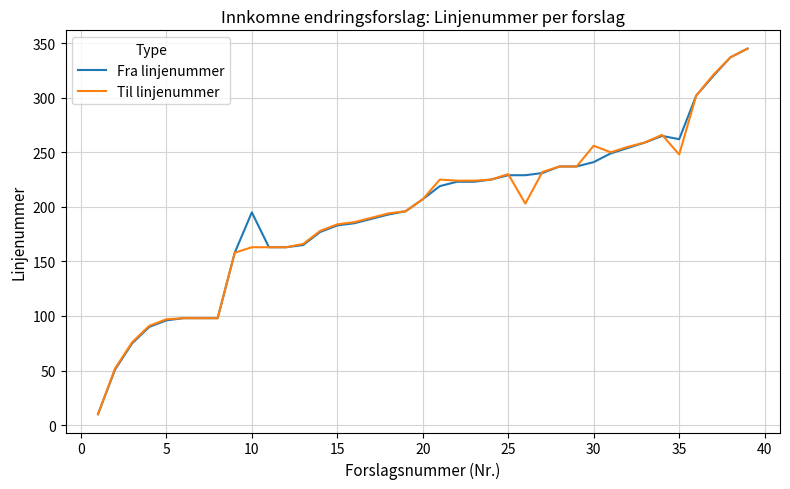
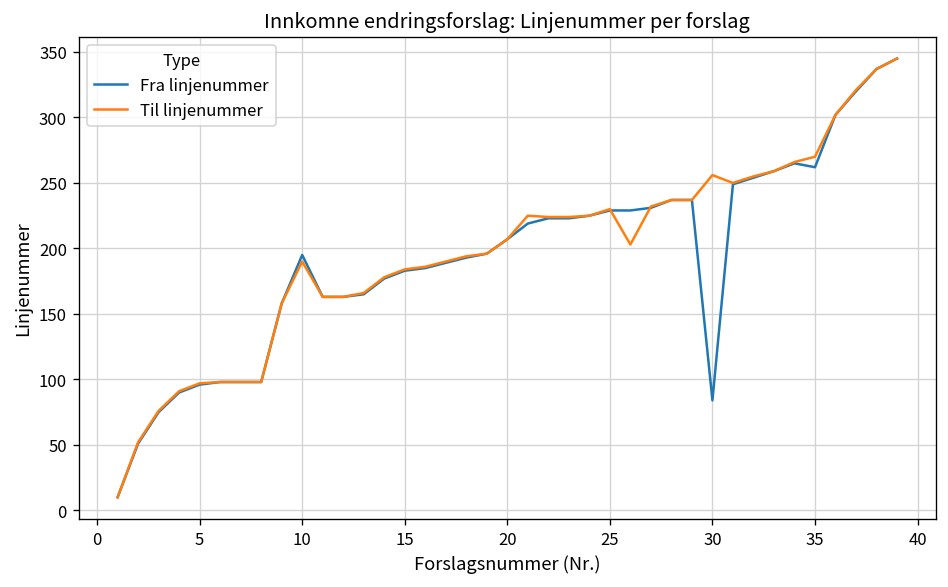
Til linjenummer, 10: 163 -> 190
Fra linjenummer, 30: 241 -> 84
Til linjenummer, 35: 248 -> 270
